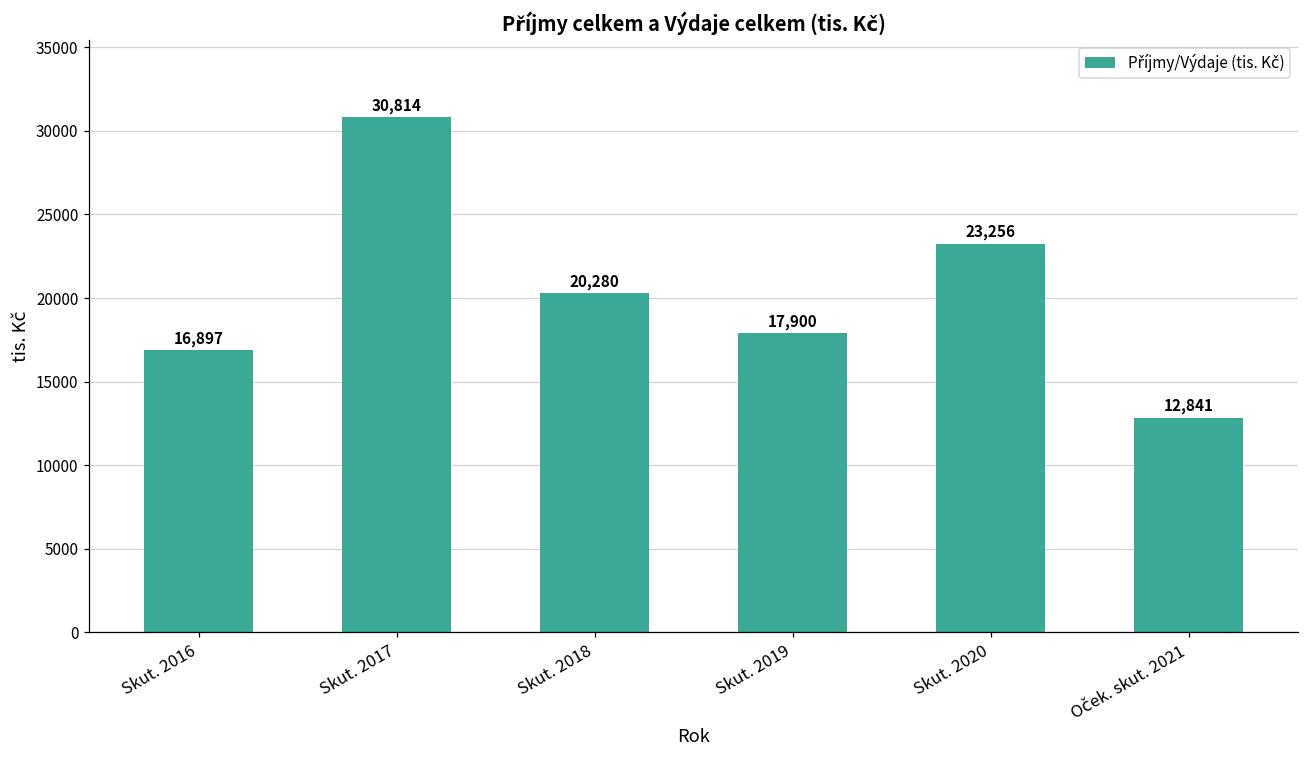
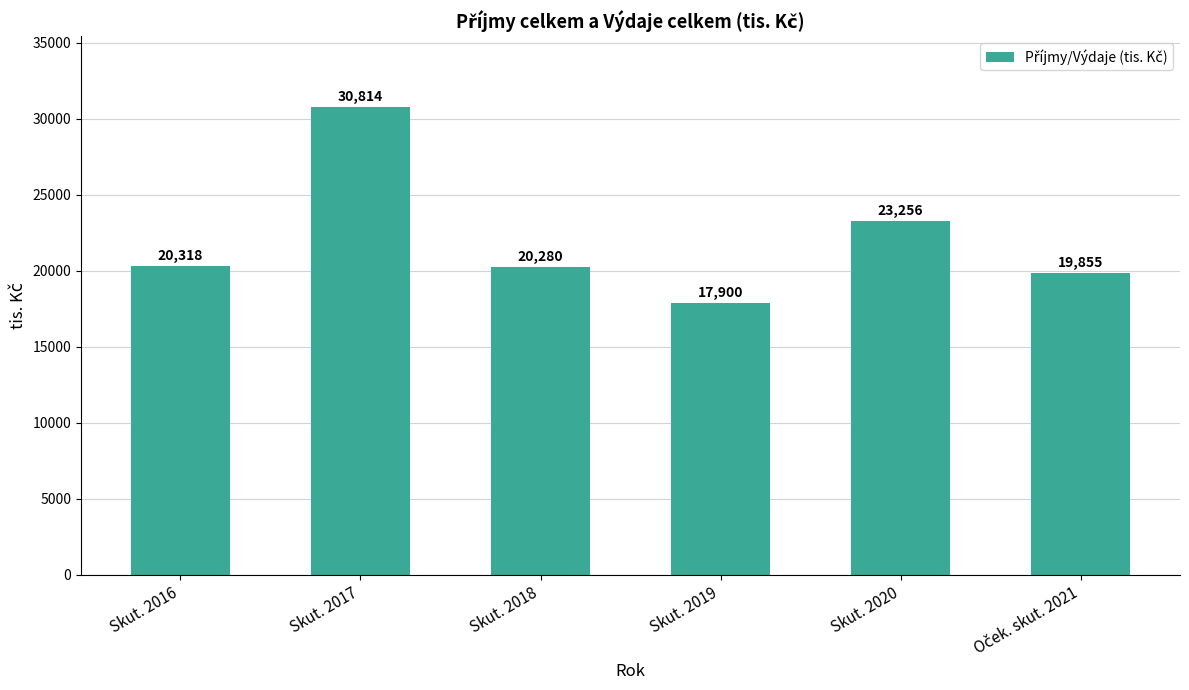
Skut. 2016: 16,897 -> 20,318
Oček. skut. 2021: 12,841 -> 19,855
